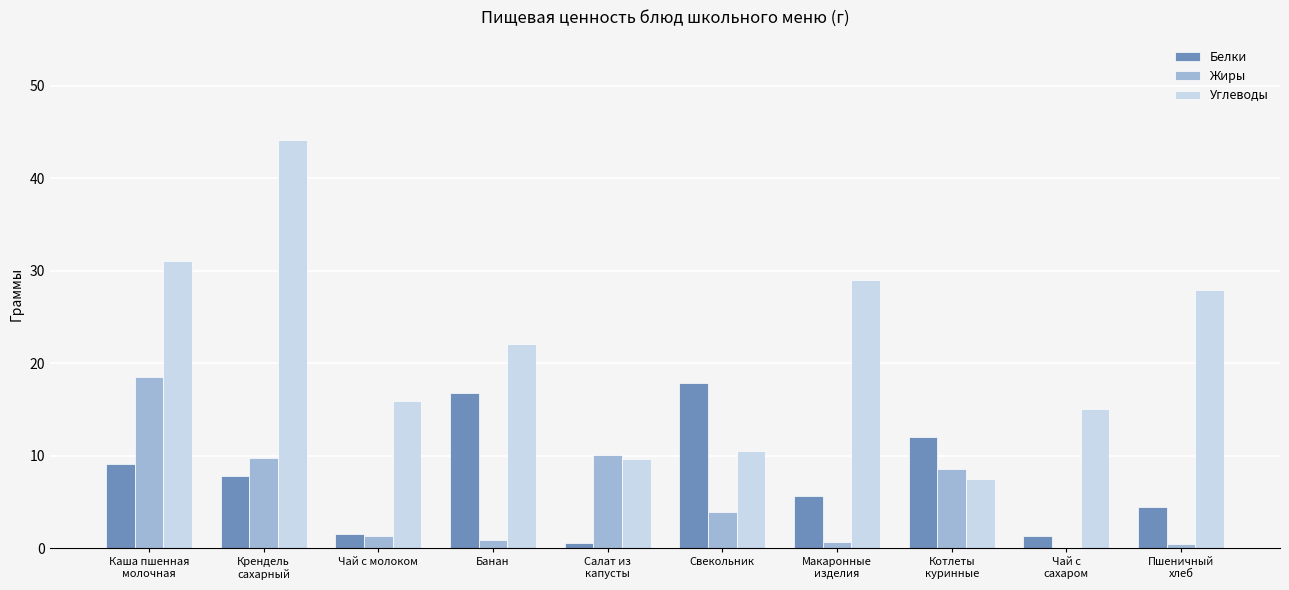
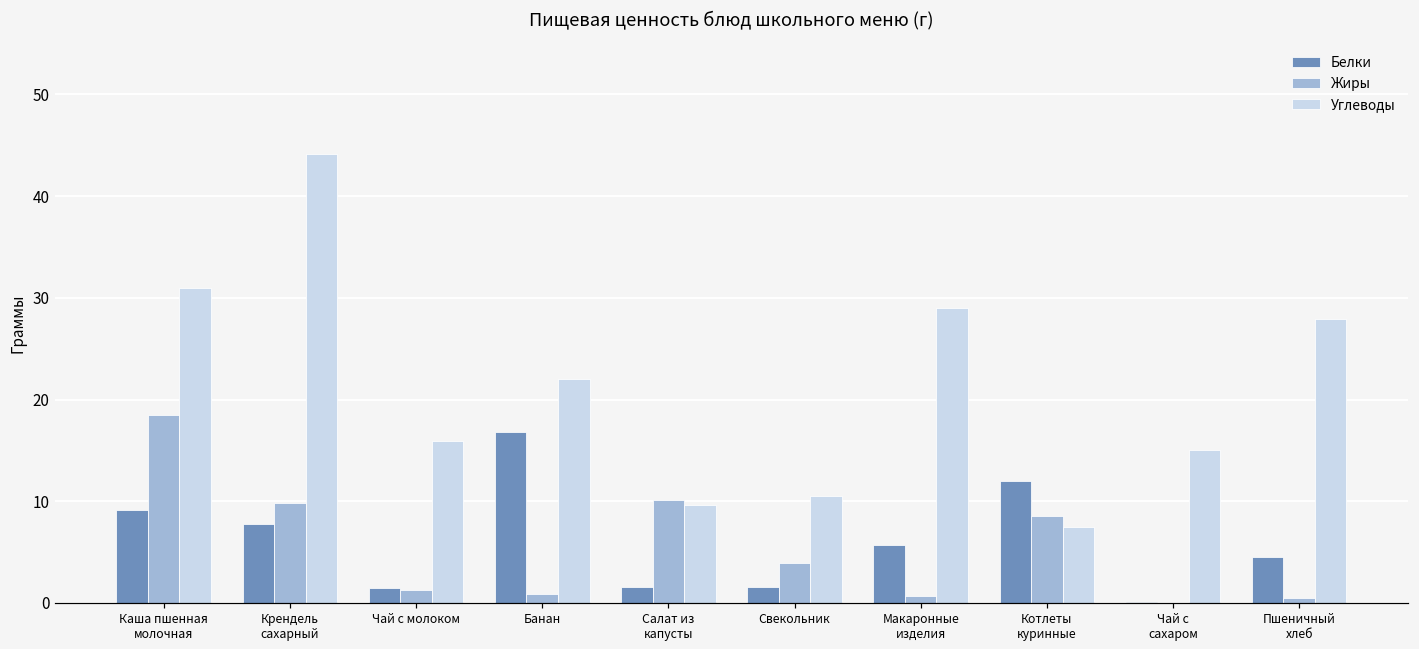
Белки, Салат из капусты: 1 -> 2
Белки, Свекольник: 18 -> 2
Белки, Чай с сахаром: 1 -> 0
